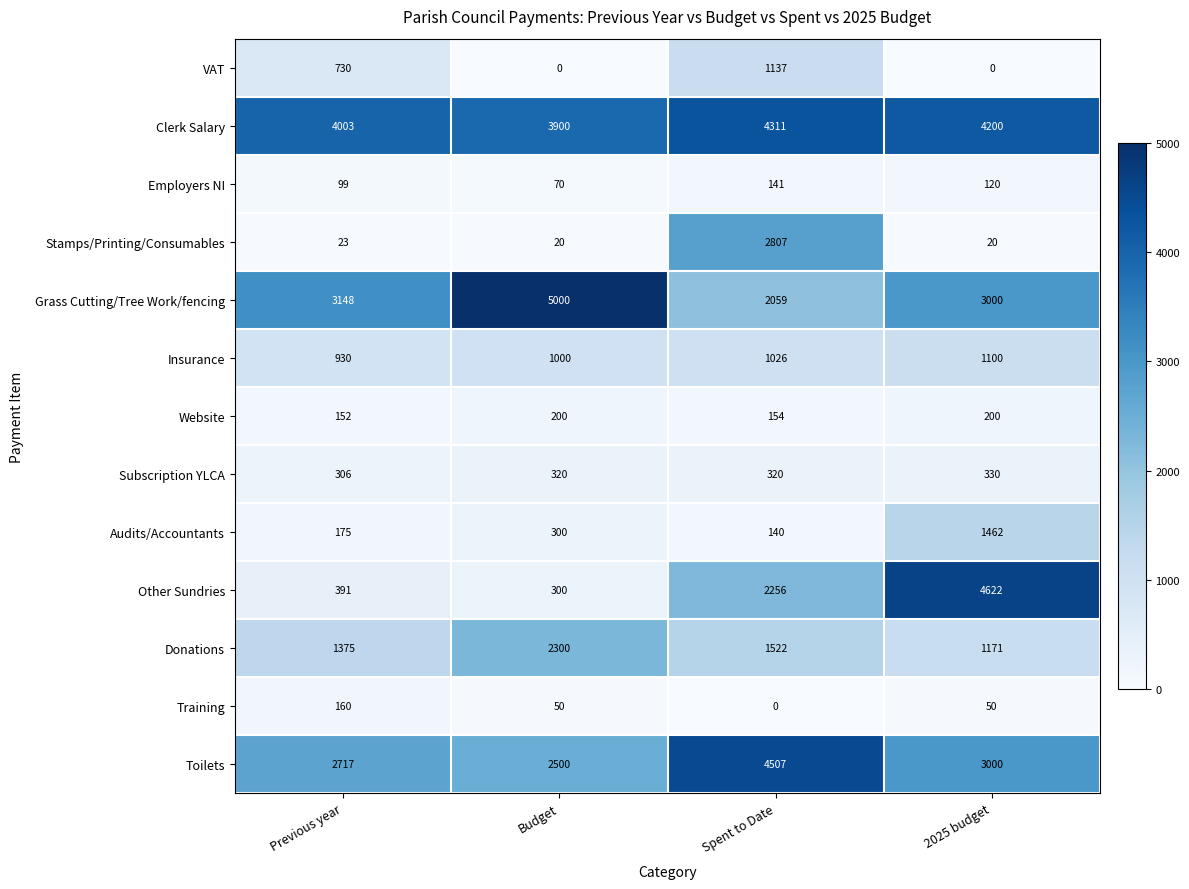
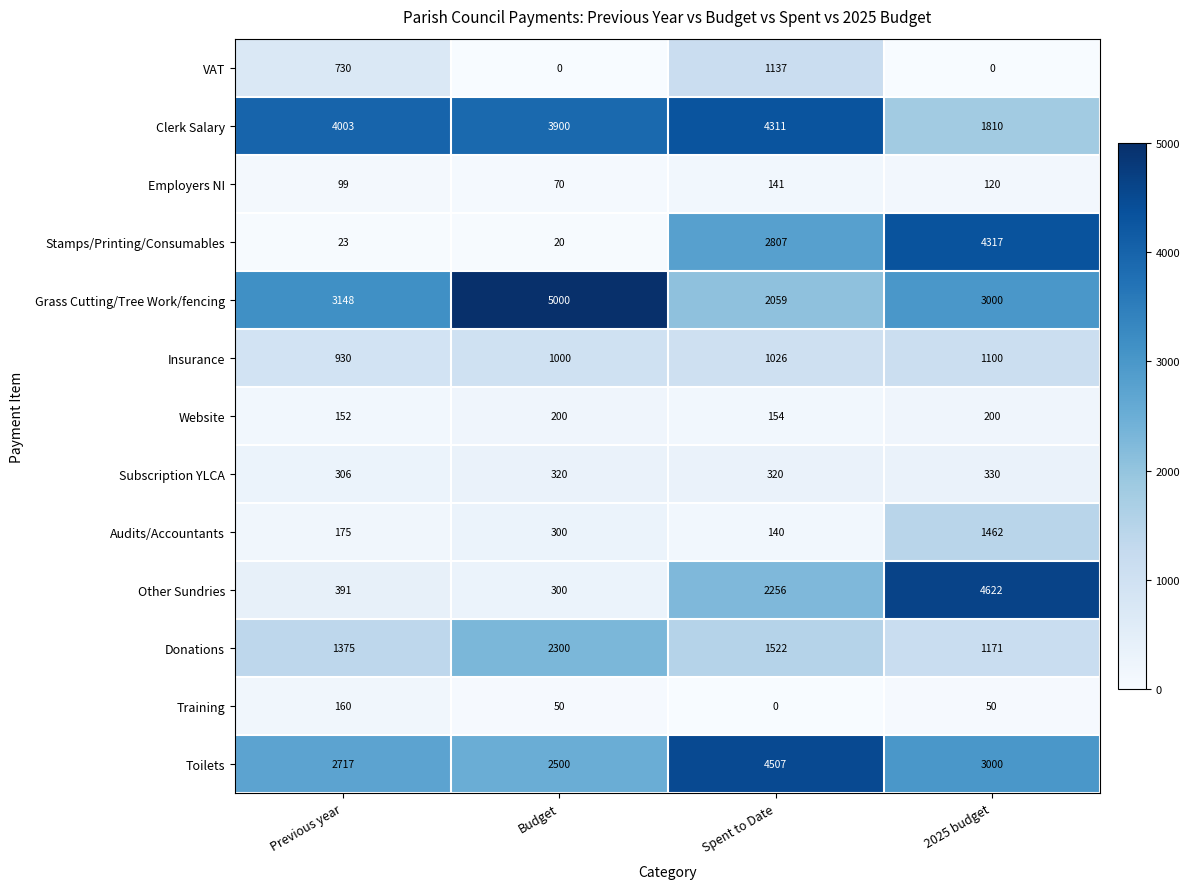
Clerk Salary, 2025 budget: 4200 -> 1810
Stamps/Printing/Consumables, 2025 budget: 20 -> 4317
